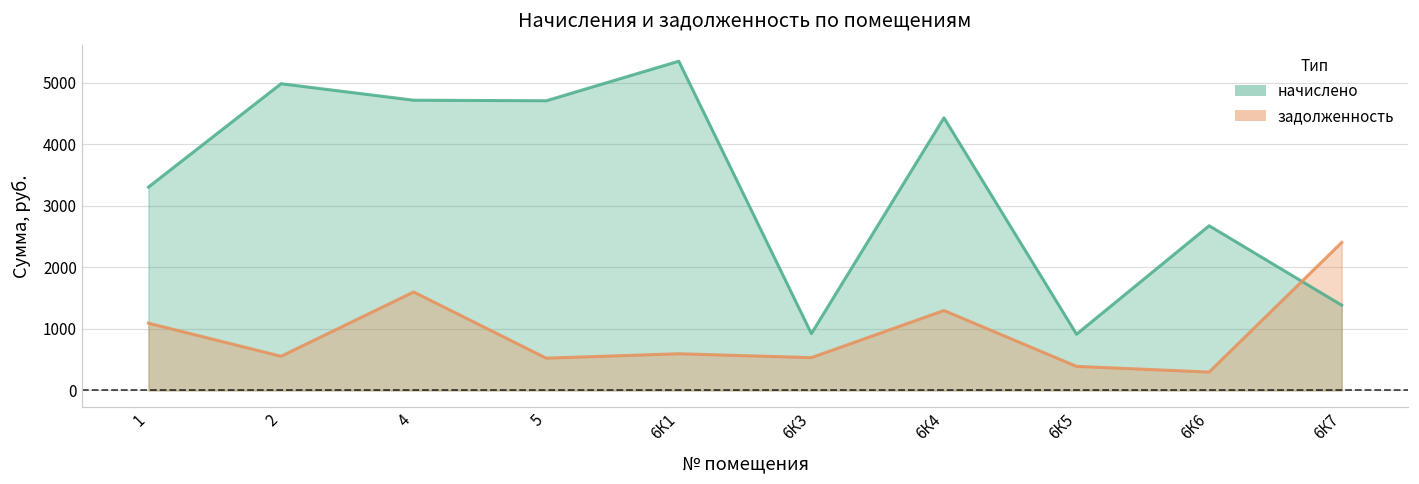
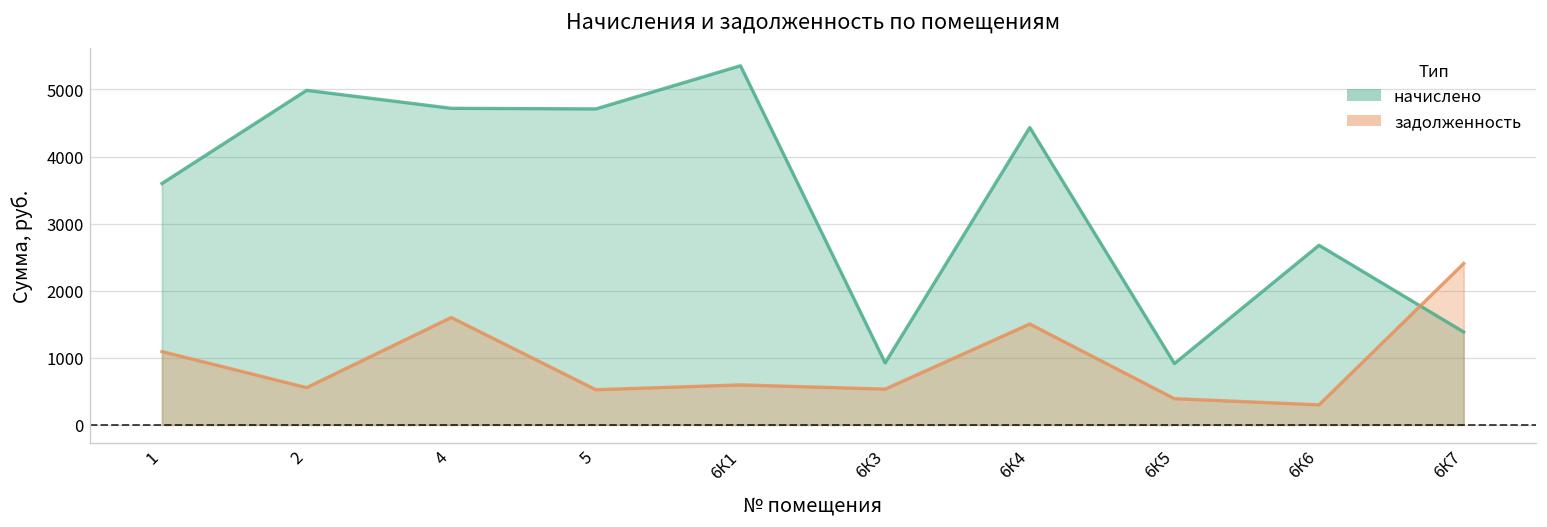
начислено, 1: 3300 -> 3600
задолженность, 6К4: 1300 -> 1500
